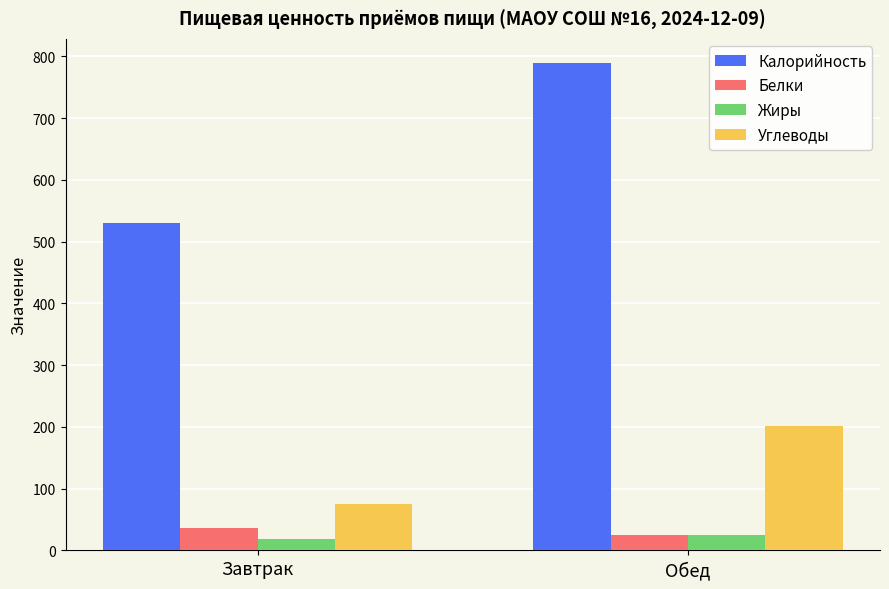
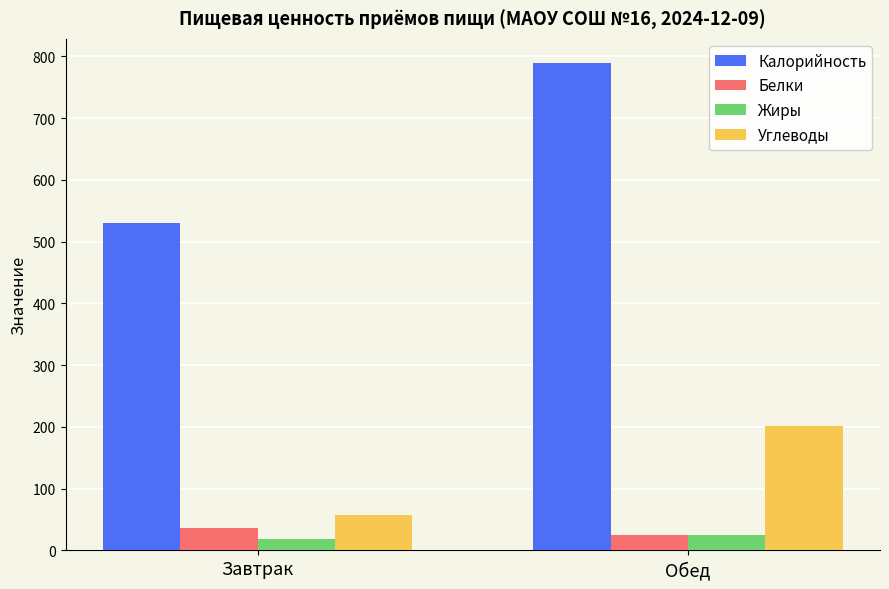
Углеводы, Завтрак: 80 -> 60
